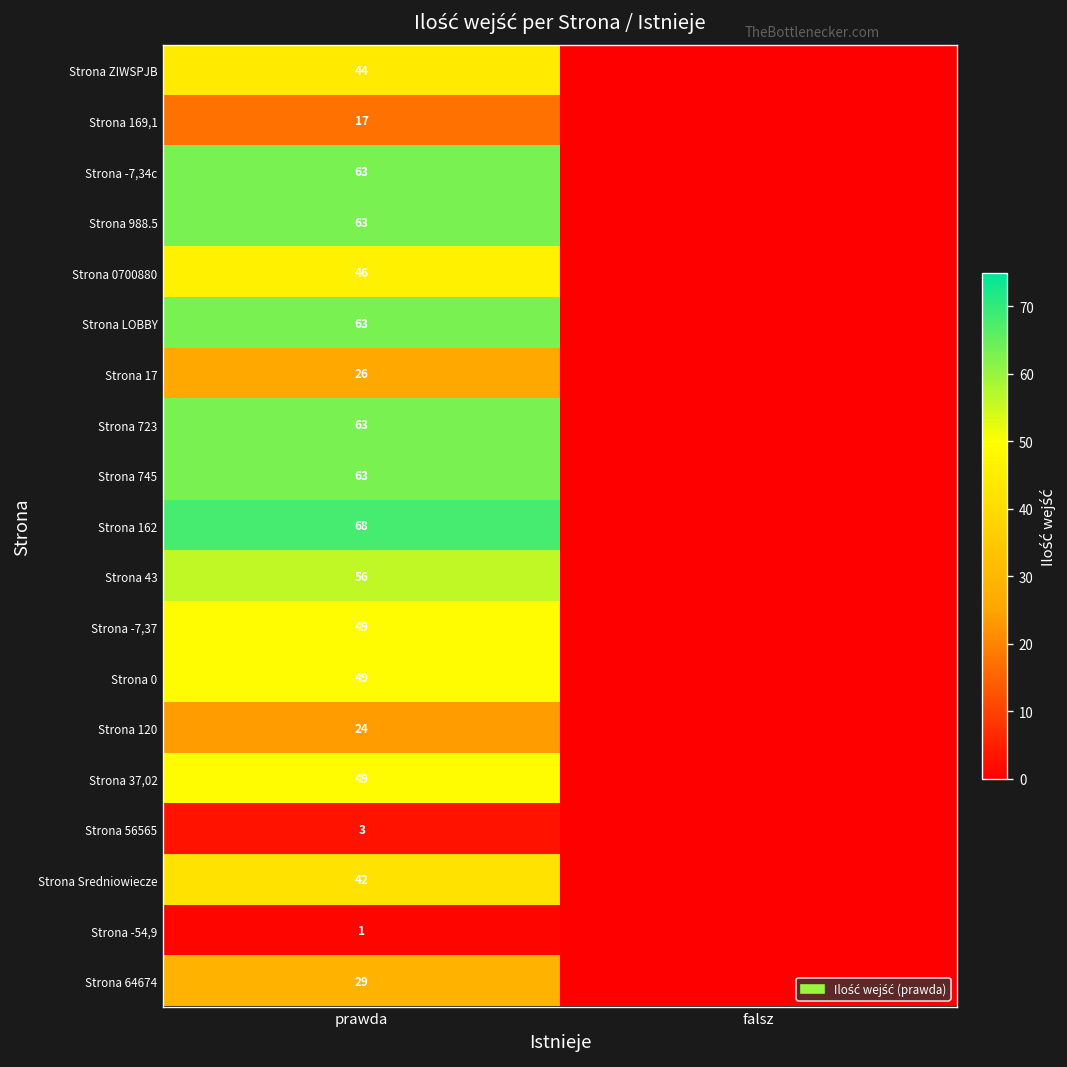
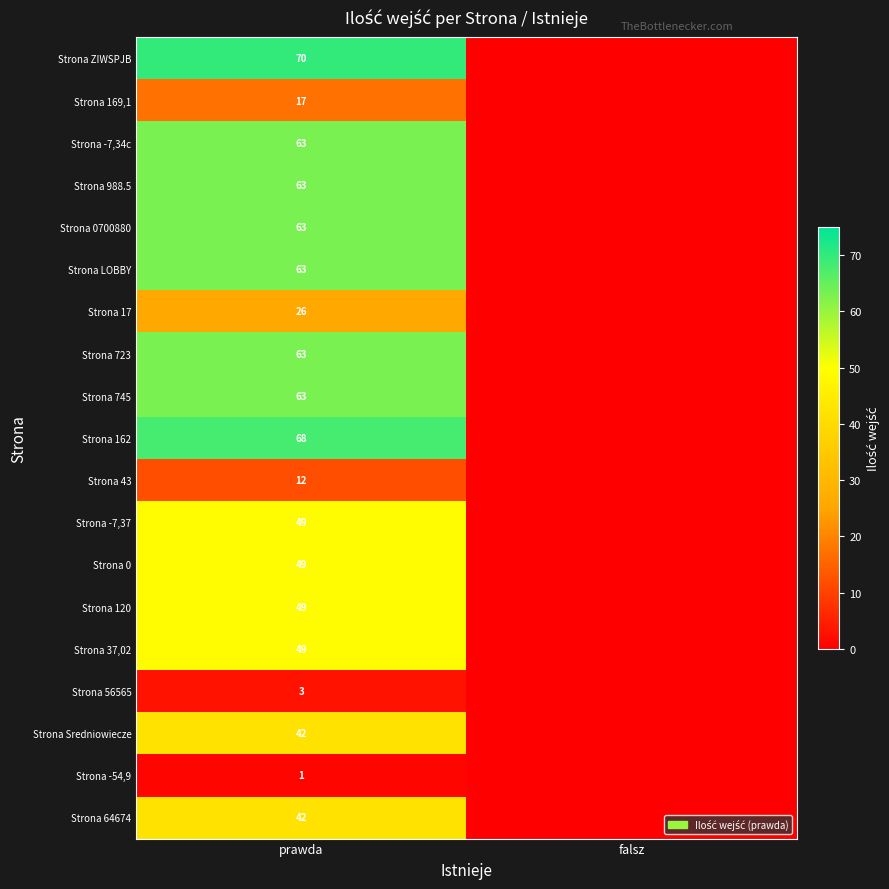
Strona ZIWSPJB, prawda: 44 -> 70
Strona 0700880, prawda: 46 -> 63
Strona 43, prawda: 56 -> 12
Strona 120, prawda: 24 -> 49
Strona 64674, prawda: 29 -> 42
